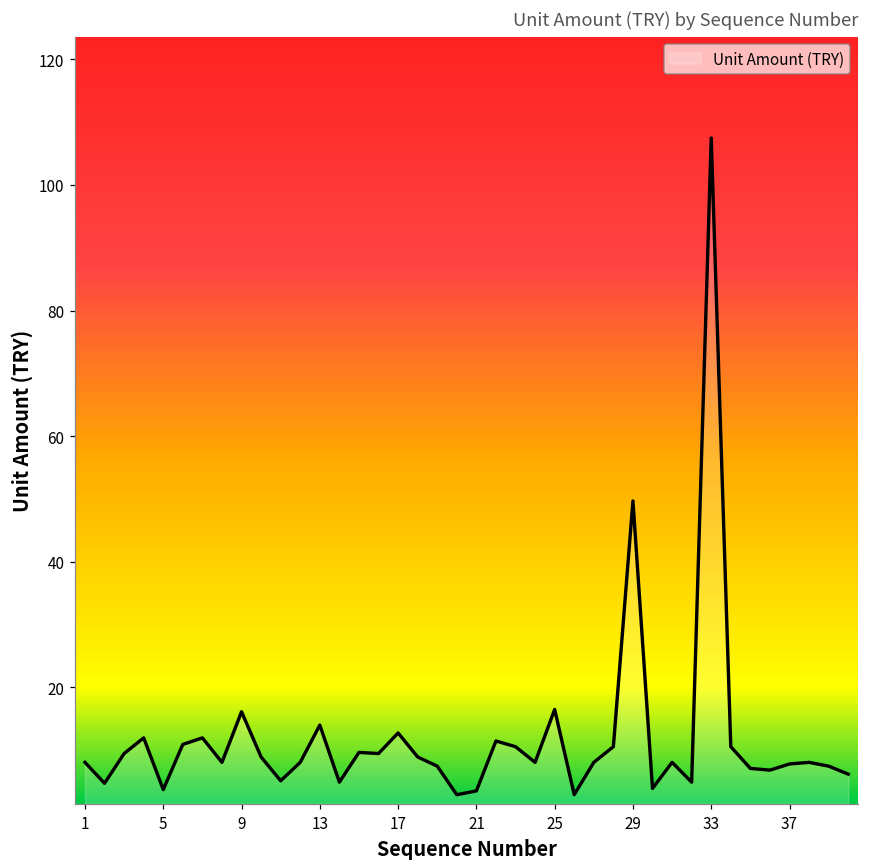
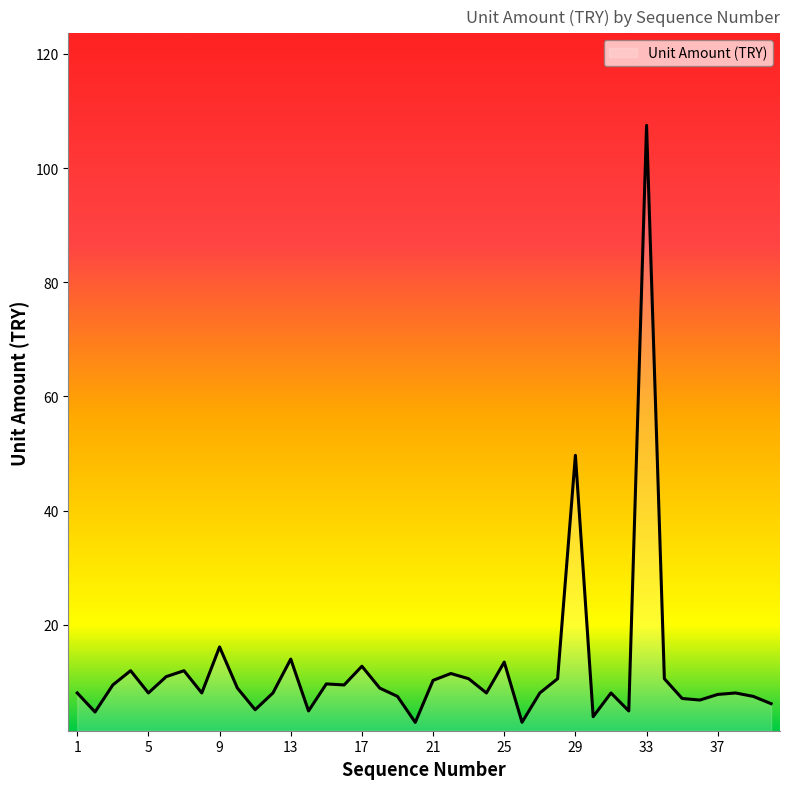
5: 4 -> 8
21: 4 -> 10
25: 16 -> 13
